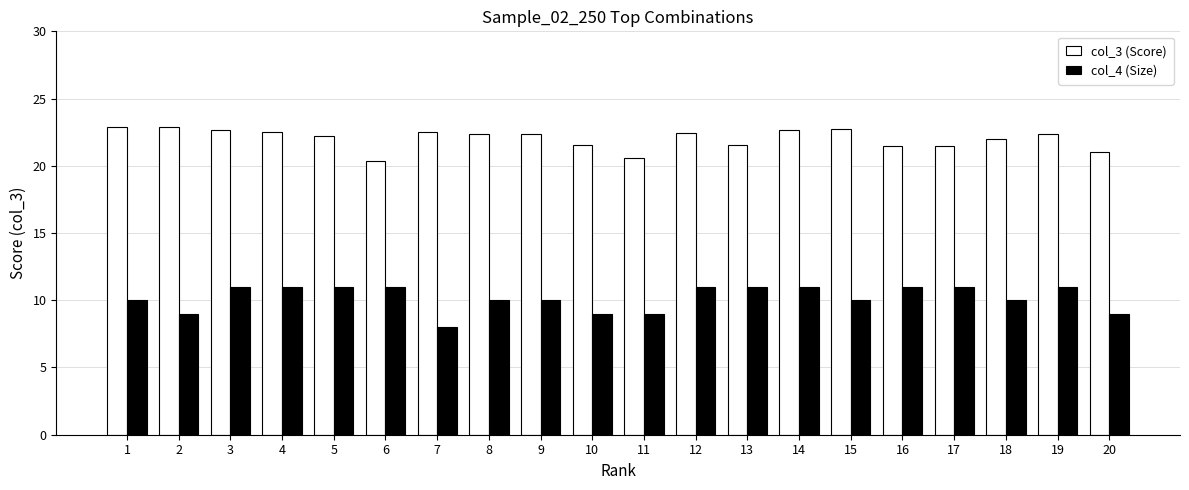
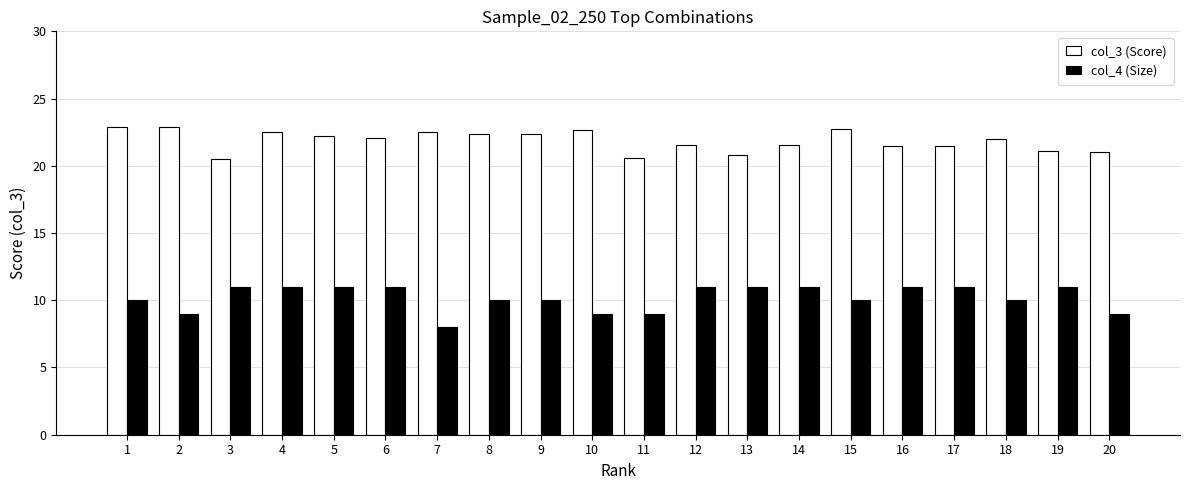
col_3 (Score), 3: 22.6 -> 20.5
col_3 (Score), 6: 20.4 -> 22.1
col_3 (Score), 10: 21.6 -> 22.7
col_3 (Score), 12: 22.5 -> 21.5
col_3 (Score), 13: 21.5 -> 20.8
col_3 (Score), 14: 22.7 -> 21.5
col_3 (Score), 19: 22.4 -> 21.1
